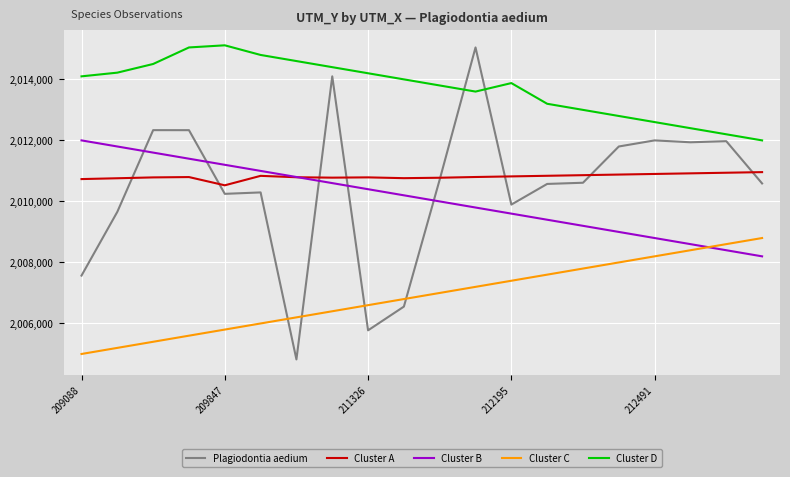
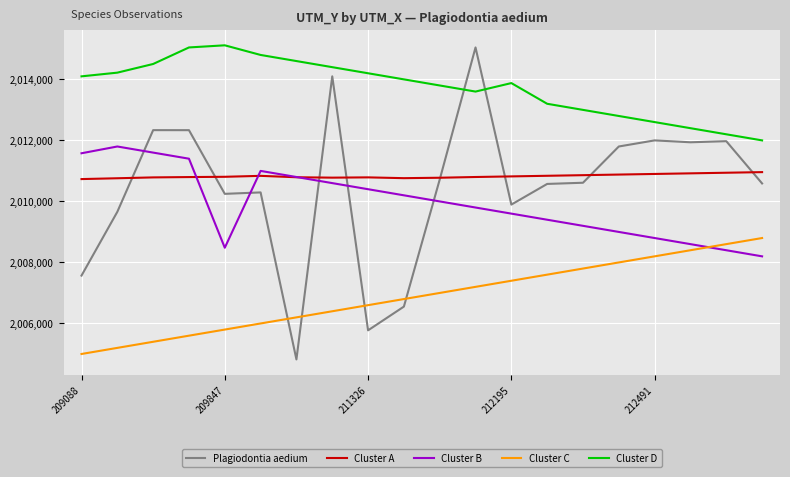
Cluster B, 209088: 2,012,000 -> 2,011,600
Cluster A, 209847: 2,010,500 -> 2,010,800
Cluster B, 209847: 2,011,200 -> 2,008,500
